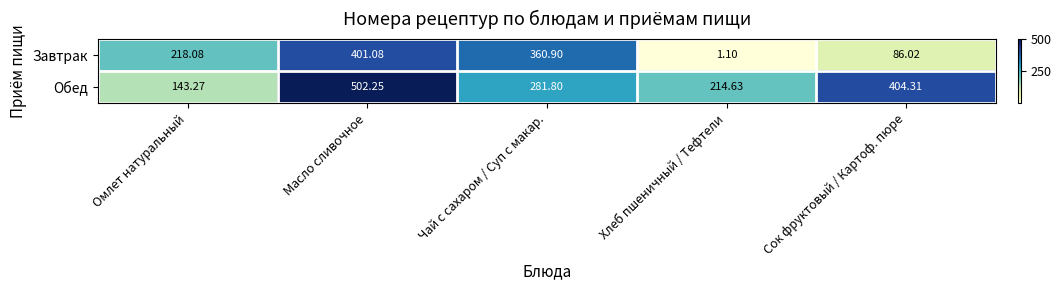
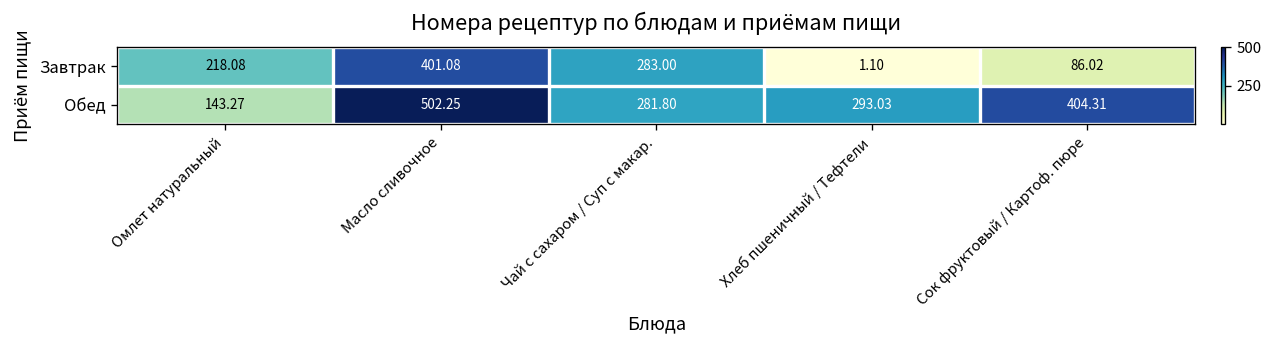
Завтрак, Чай с сахаром / Суп с макар.: 360.90 -> 283.00
Обед, Хлеб пшеничный / Тефтели: 214.63 -> 293.03
